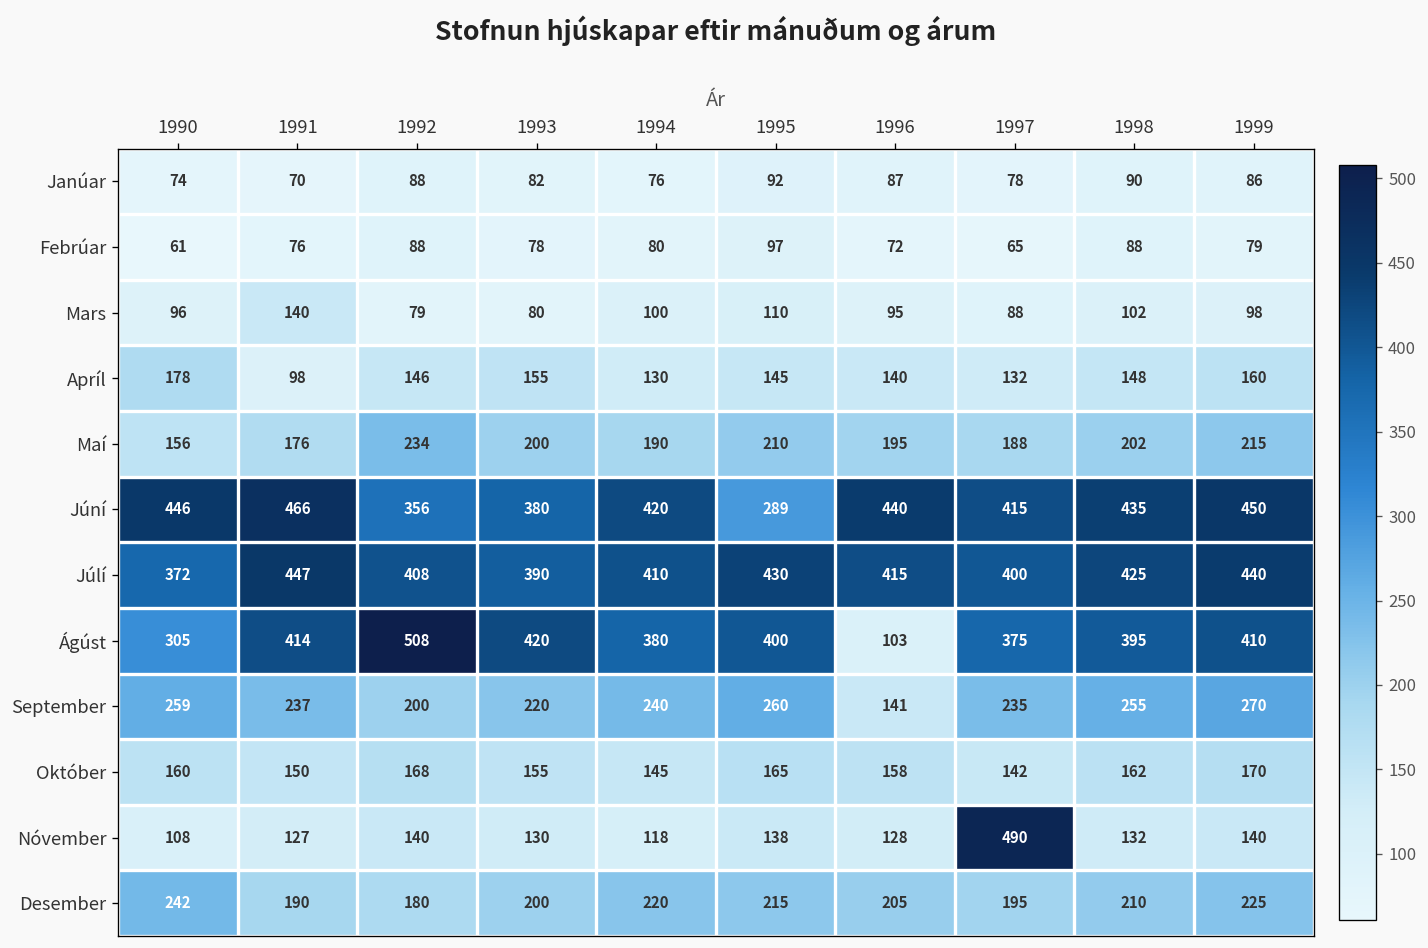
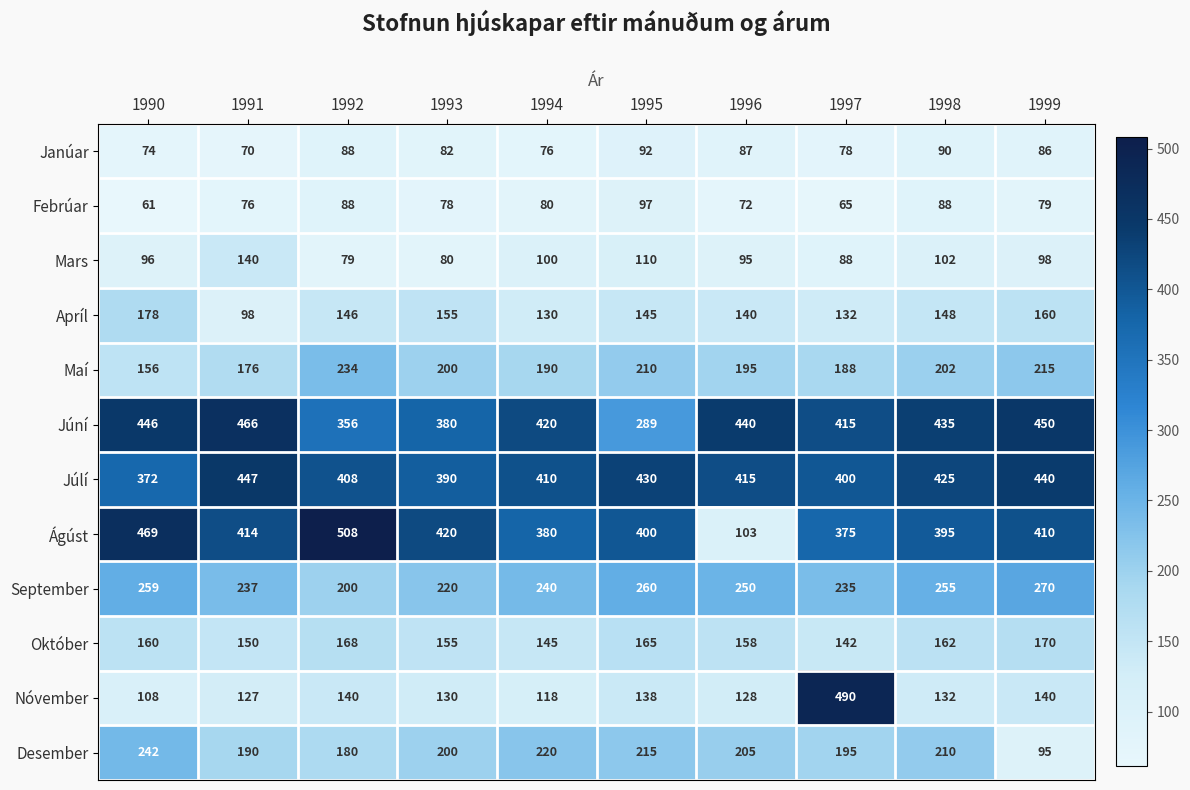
Ágúst, 1990: 305 -> 469
September, 1996: 141 -> 250
Desember, 1999: 225 -> 95
